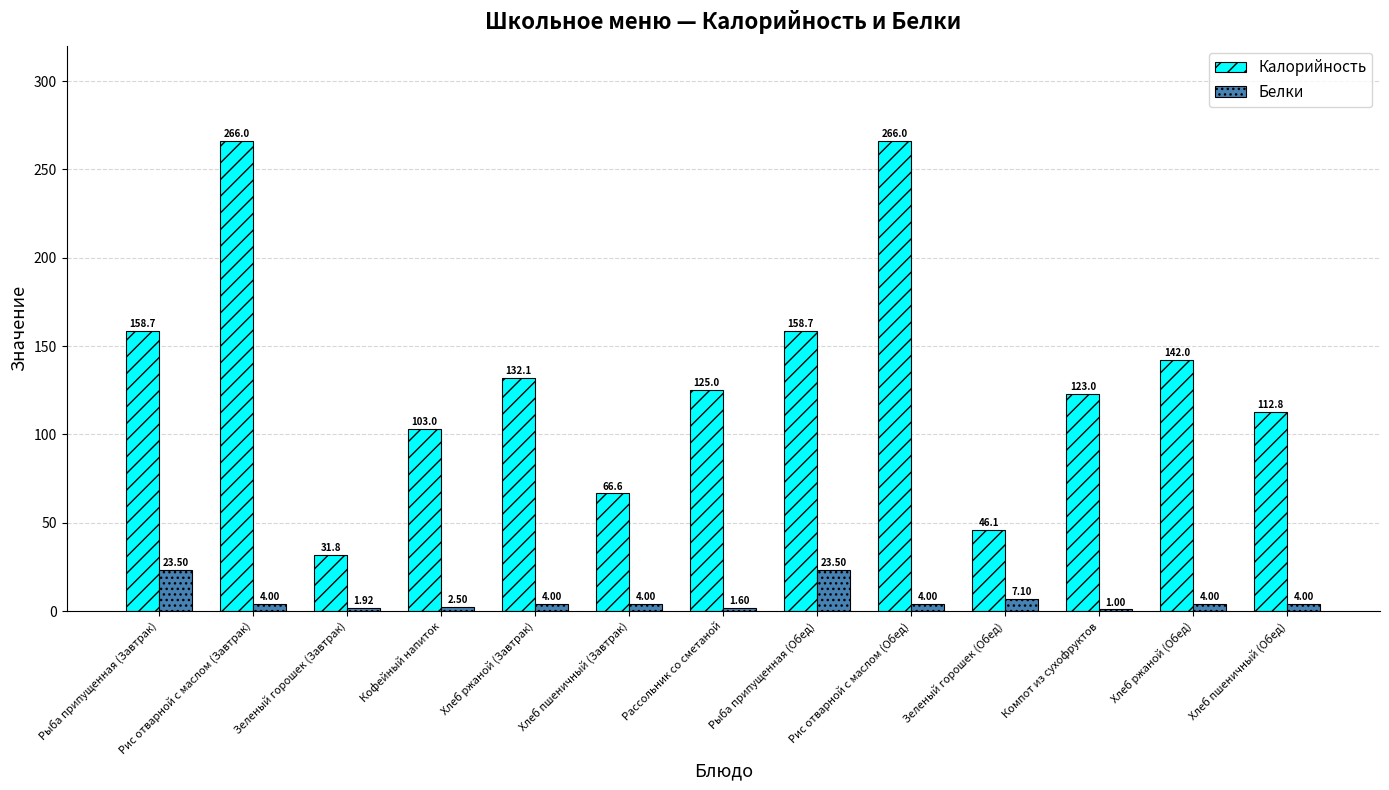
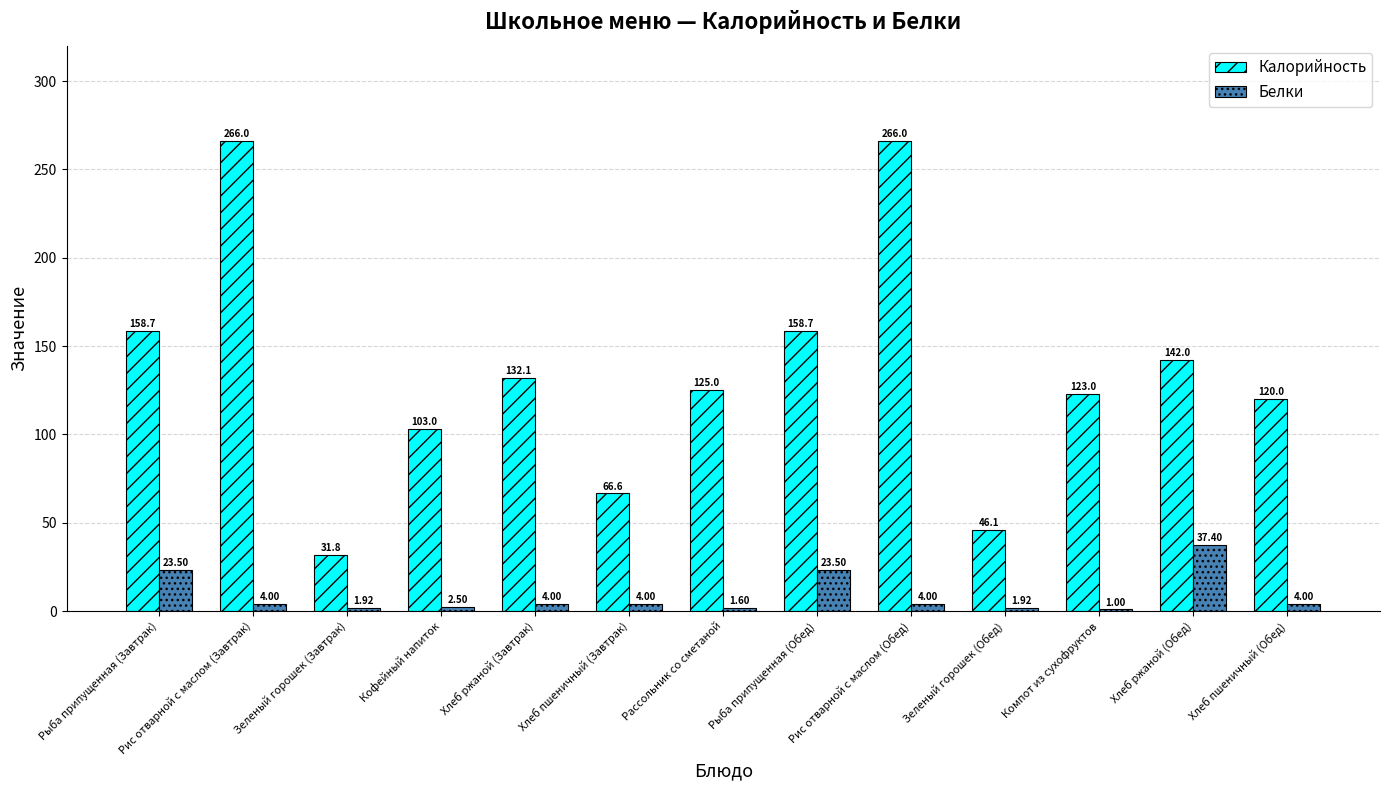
Белки, Зеленый горошек (Обед): 7.10 -> 1.92
Белки, Хлеб ржаной (Обед): 4.00 -> 37.40
Калорийность, Хлеб пшеничный (Обед): 112.8 -> 120.0
